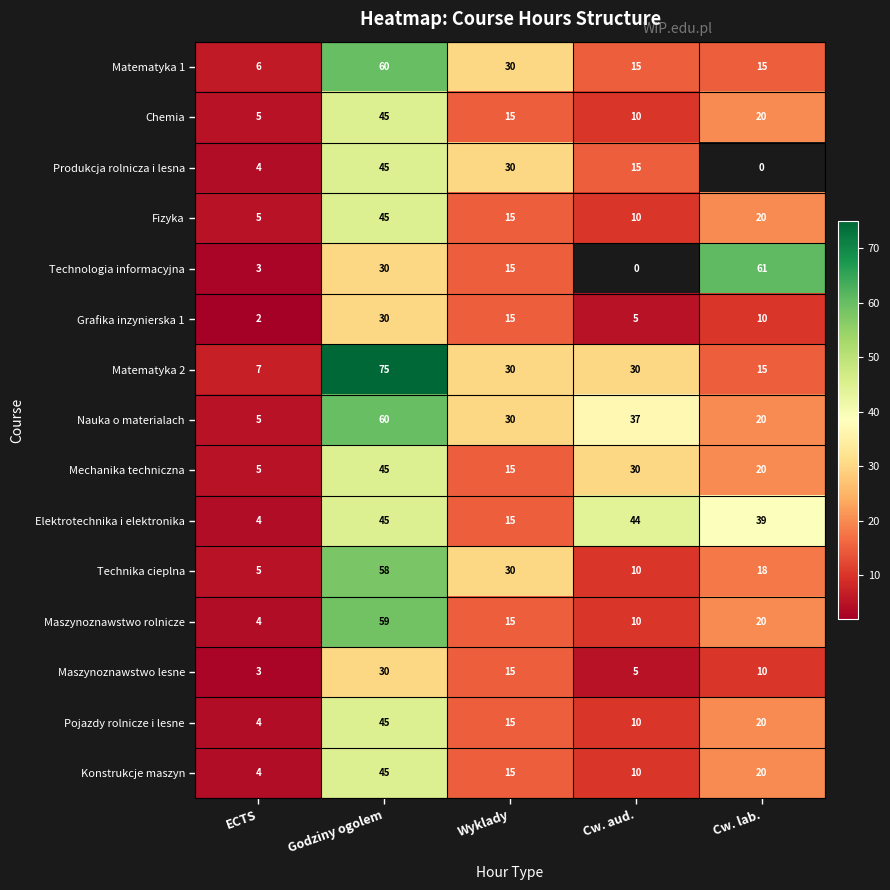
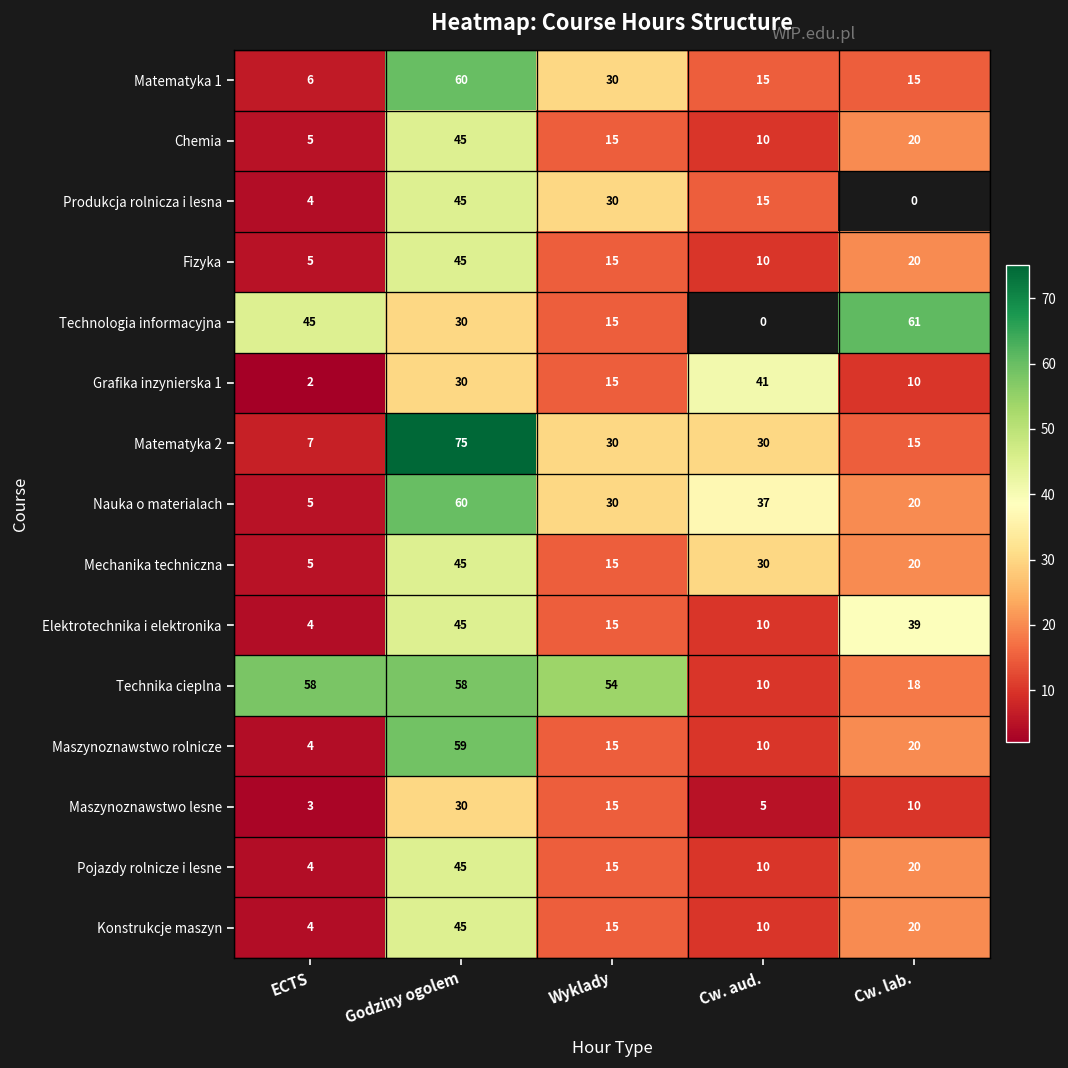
Technologia informacyjna, ECTS: 3 -> 45
Grafika inzynierska 1, Cw. aud.: 5 -> 41
Elektrotechnika i elektronika, Cw. aud.: 44 -> 10
Technika cieplna, ECTS: 5 -> 58
Technika cieplna, Wyklady: 30 -> 54
